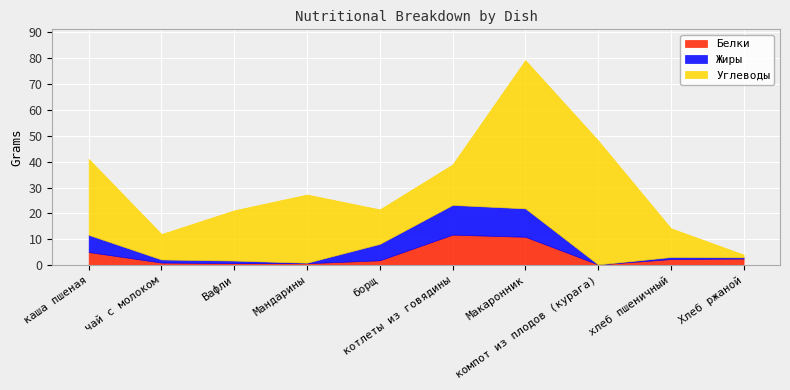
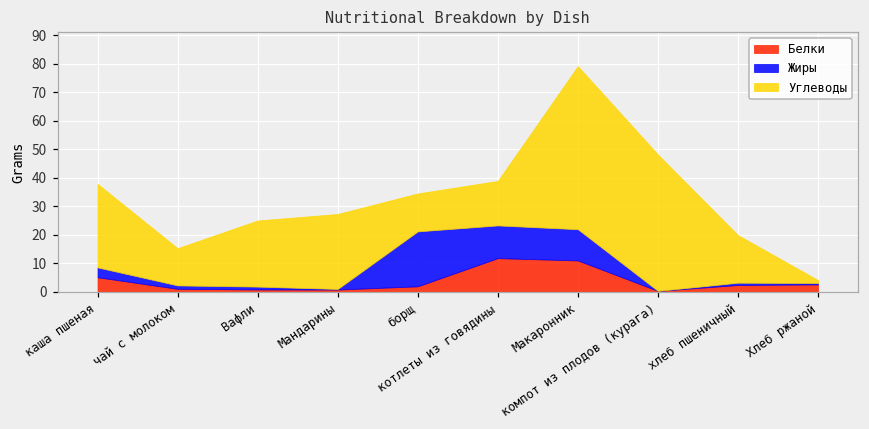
Жиры, каша пшеная: 7 -> 3
Углеводы, чай с молоком: 10 -> 13
Углеводы, Вафли: 19 -> 23
Жиры, борщ: 6 -> 19
Углеводы, хлеб пшеничный: 11 -> 17
